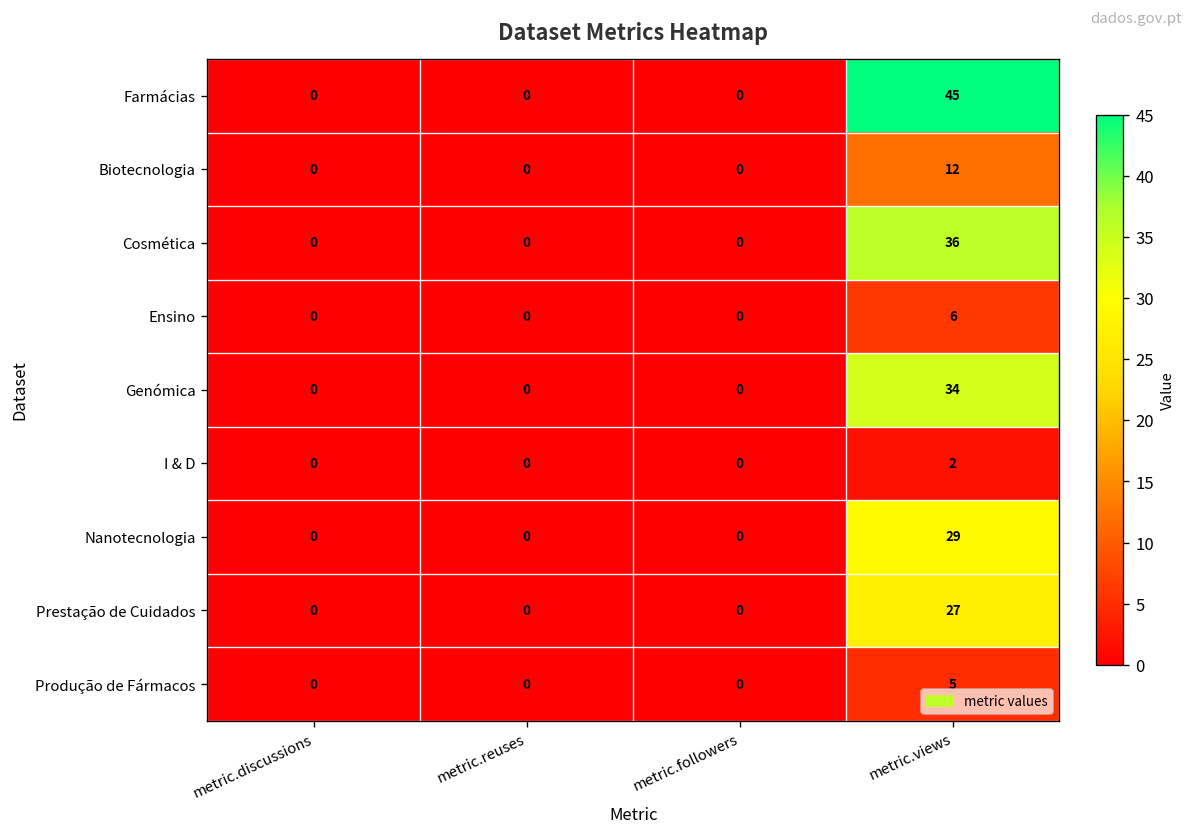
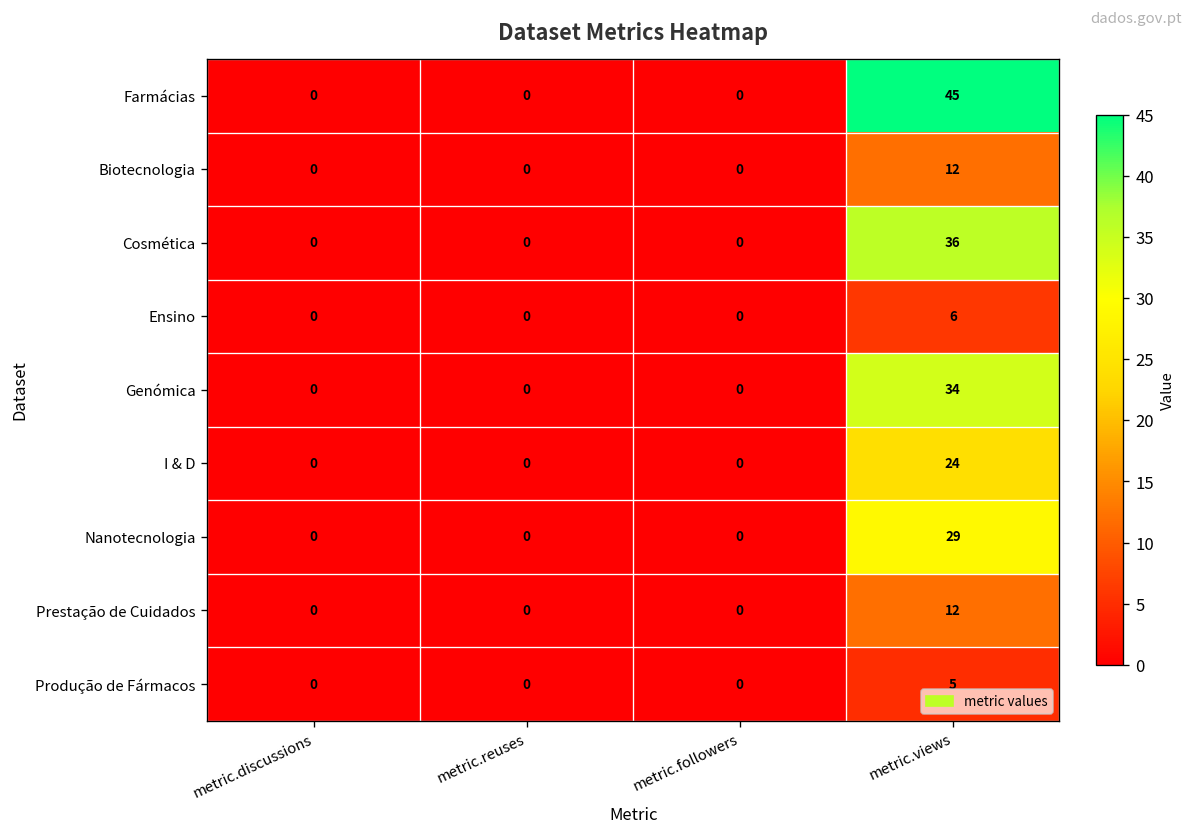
I & D, metric.views: 2 -> 24
Prestação de Cuidados, metric.views: 27 -> 12
